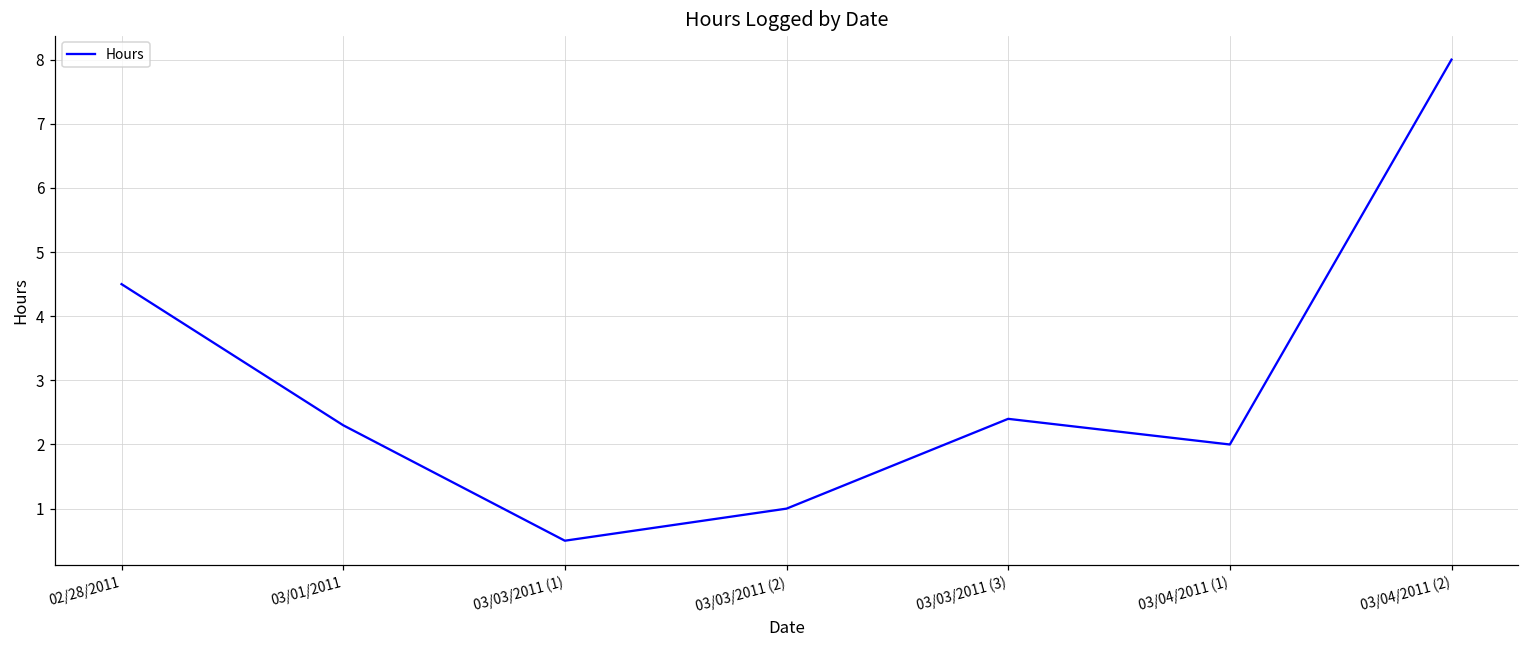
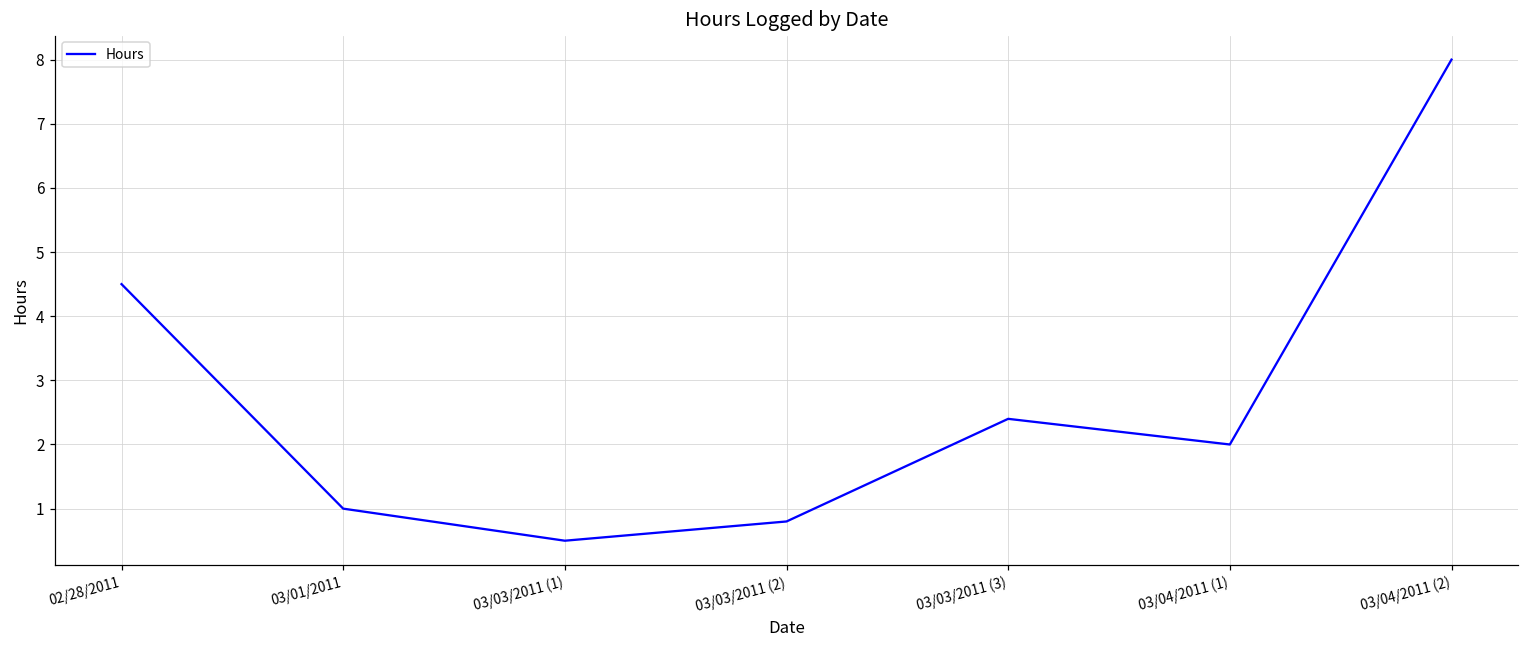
03/01/2011: 2.3 -> 1.0
03/03/2011 (2): 1.0 -> 0.8
